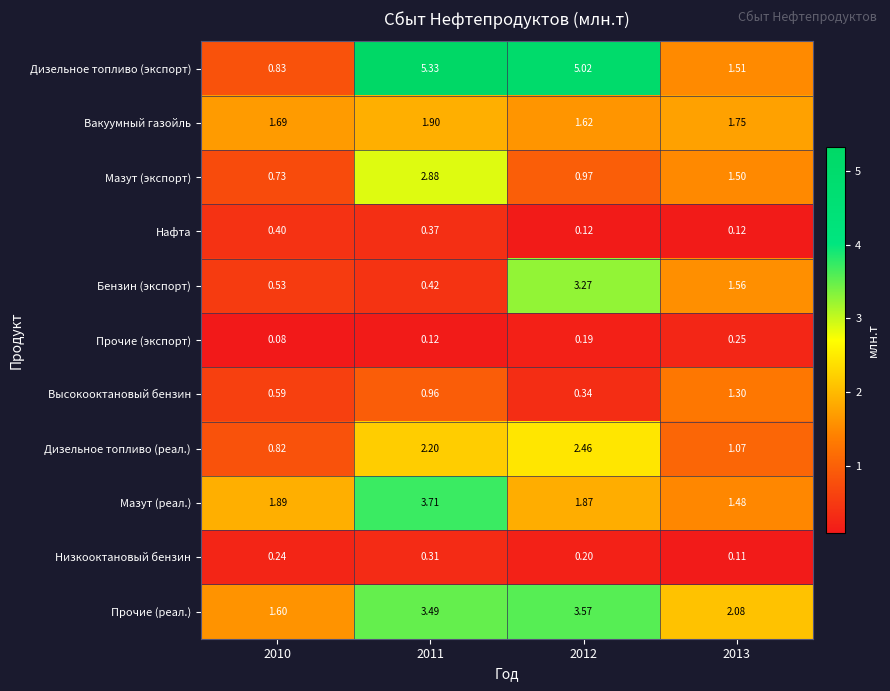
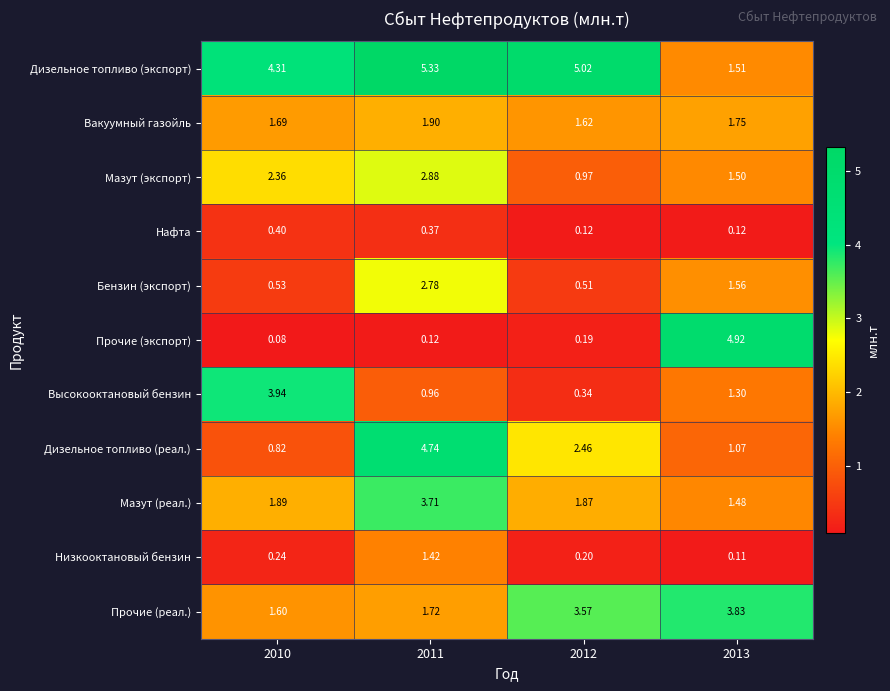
Дизельное топливо (экспорт), 2010: 0.83 -> 4.31
Мазут (экспорт), 2010: 0.73 -> 2.36
Бензин (экспорт), 2011: 0.42 -> 2.78
Бензин (экспорт), 2012: 3.27 -> 0.51
Прочие (экспорт), 2013: 0.25 -> 4.92
Высокооктановый бензин, 2010: 0.59 -> 3.94
Дизельное топливо (реал.), 2011: 2.20 -> 4.74
Низкооктановый бензин, 2011: 0.31 -> 1.42
Прочие (реал.), 2011: 3.49 -> 1.72
Прочие (реал.), 2013: 2.08 -> 3.83
